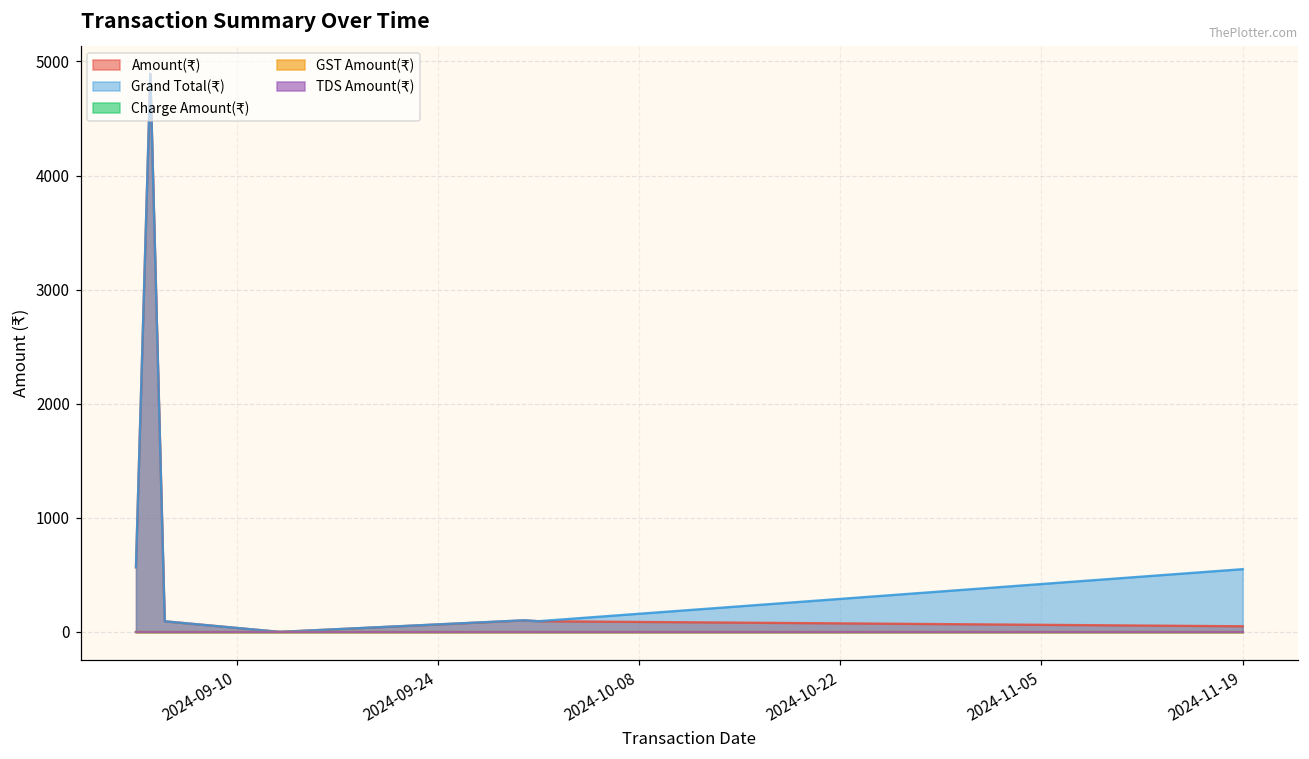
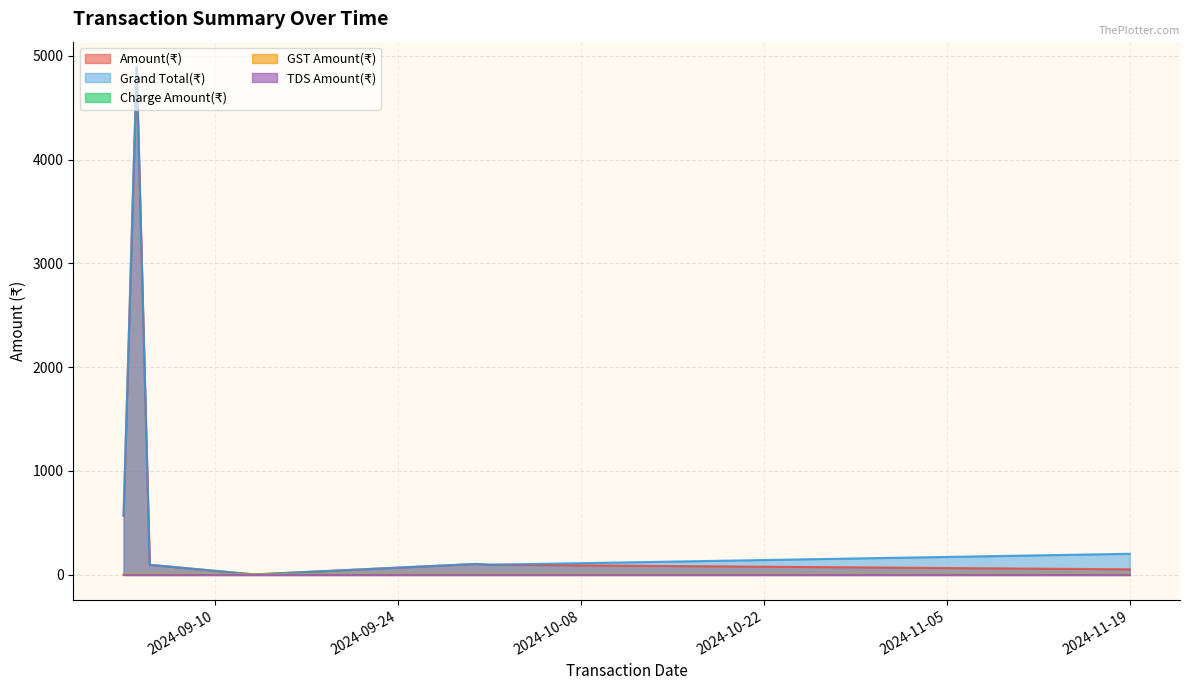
Grand Total(₹), 2024-11-19: 550 -> 200
